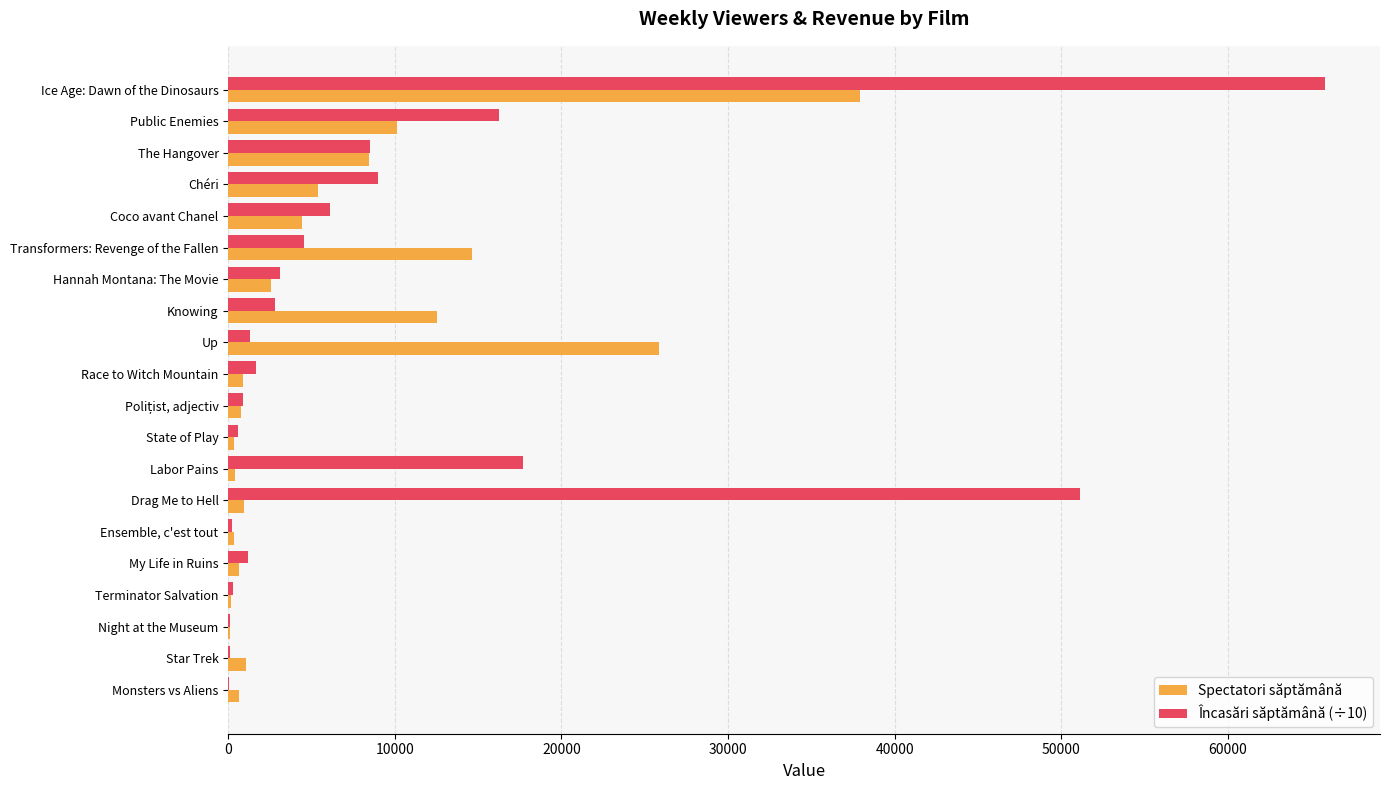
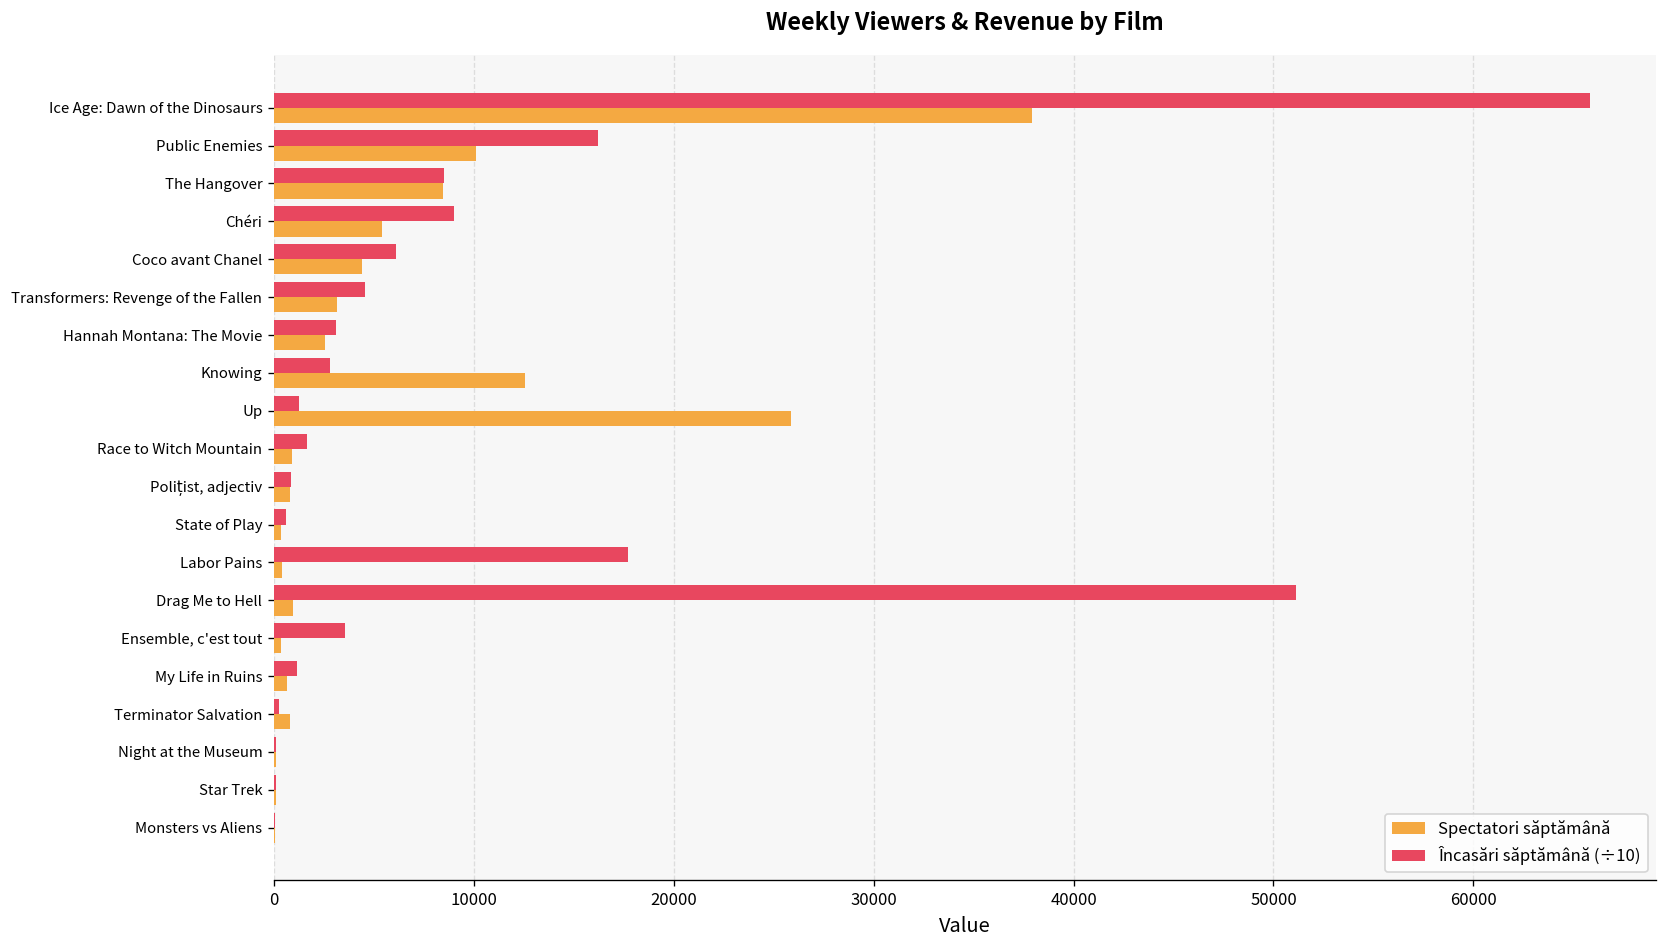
Spectatori săptămână, Transformers: Revenge of the Fallen: 14600 -> 3200
Încasări săptămână (÷10), Ensemble, c'est tout: 200 -> 3500
Spectatori săptămână, Terminator Salvation: 200 -> 800
Spectatori săptămână, Star Trek: 1100 -> 100
Spectatori săptămână, Monsters vs Aliens: 600 -> 100
